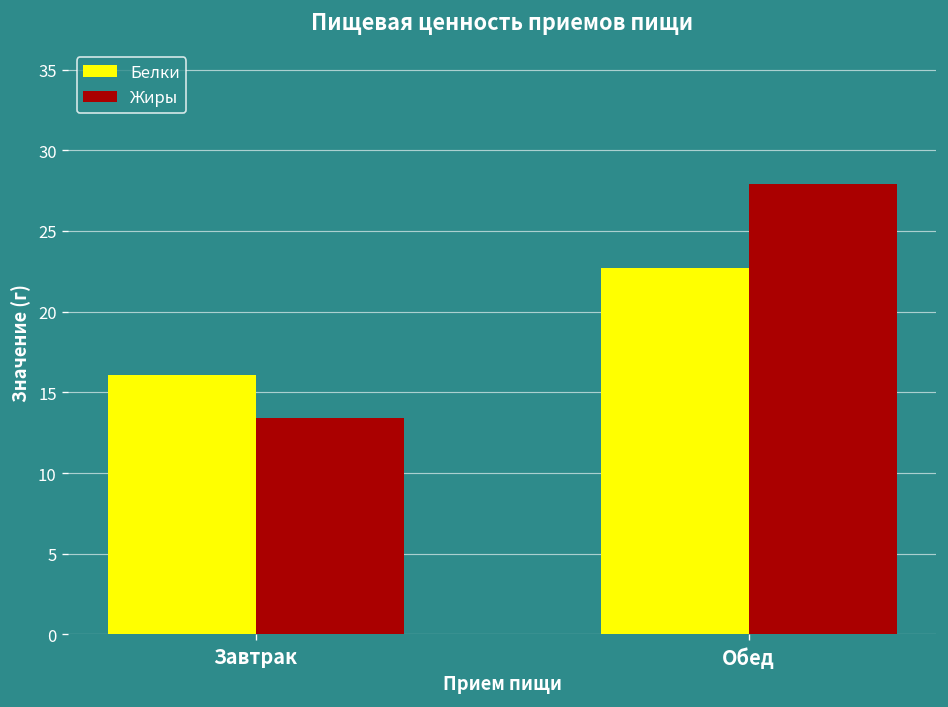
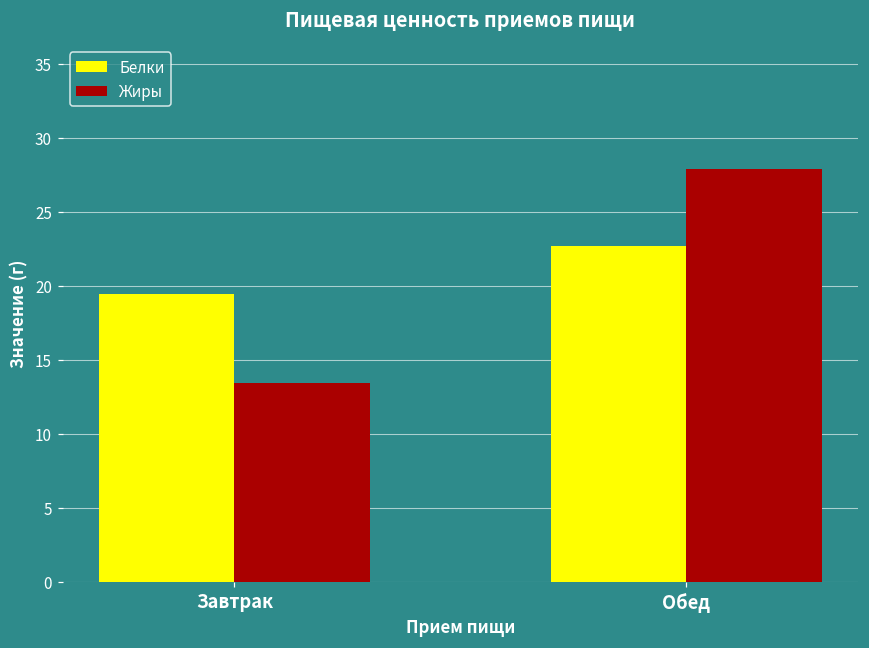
Белки, Завтрак: 16.1 -> 19.4
